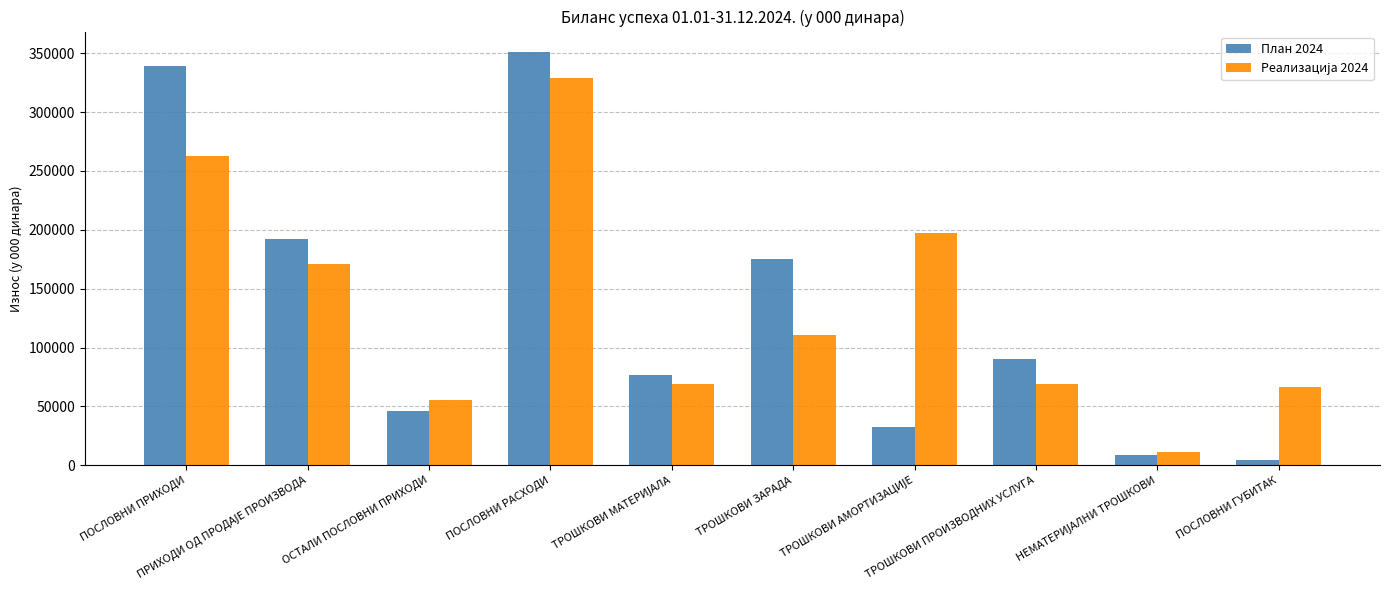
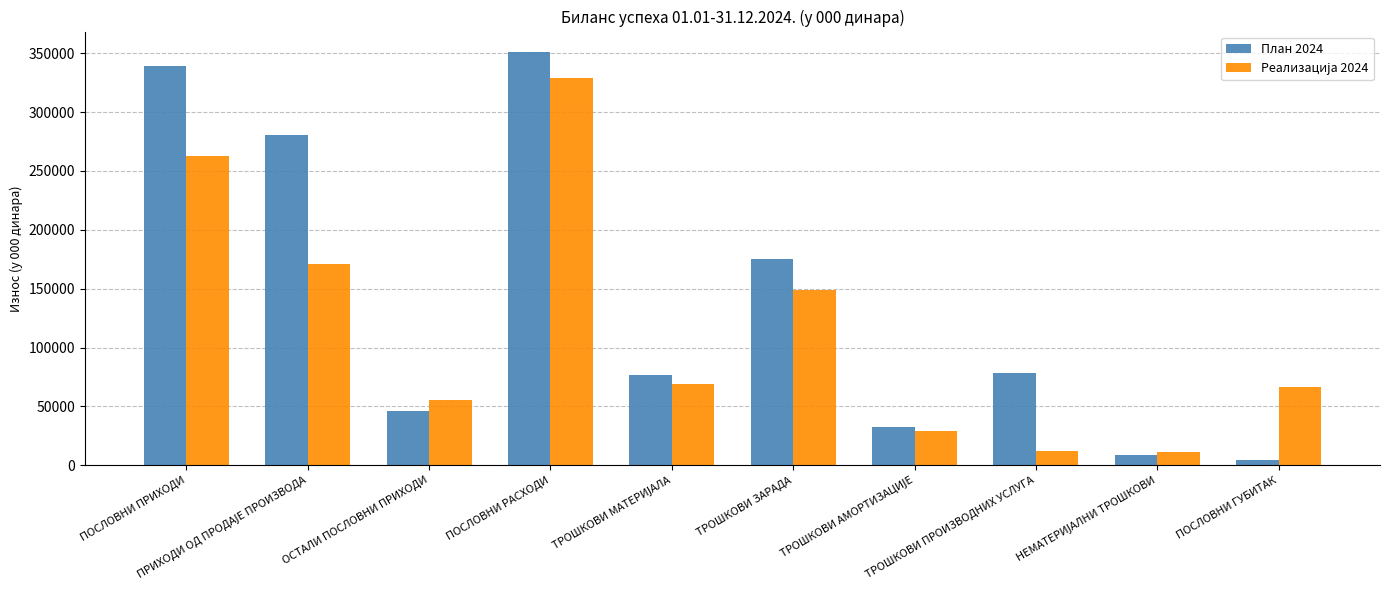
План 2024, ПРИХОДИ ОД ПРОДАЈЕ ПРОИЗВОДА: 192000 -> 281000
Реализација 2024, ТРОШКОВИ ЗАРАДА: 110000 -> 149000
Реализација 2024, ТРОШКОВИ АМОРТИЗАЦИЈЕ: 197000 -> 29000
План 2024, ТРОШКОВИ ПРОИЗВОДНИХ УСЛУГА: 90000 -> 78000
Реализација 2024, ТРОШКОВИ ПРОИЗВОДНИХ УСЛУГА: 69000 -> 12000
